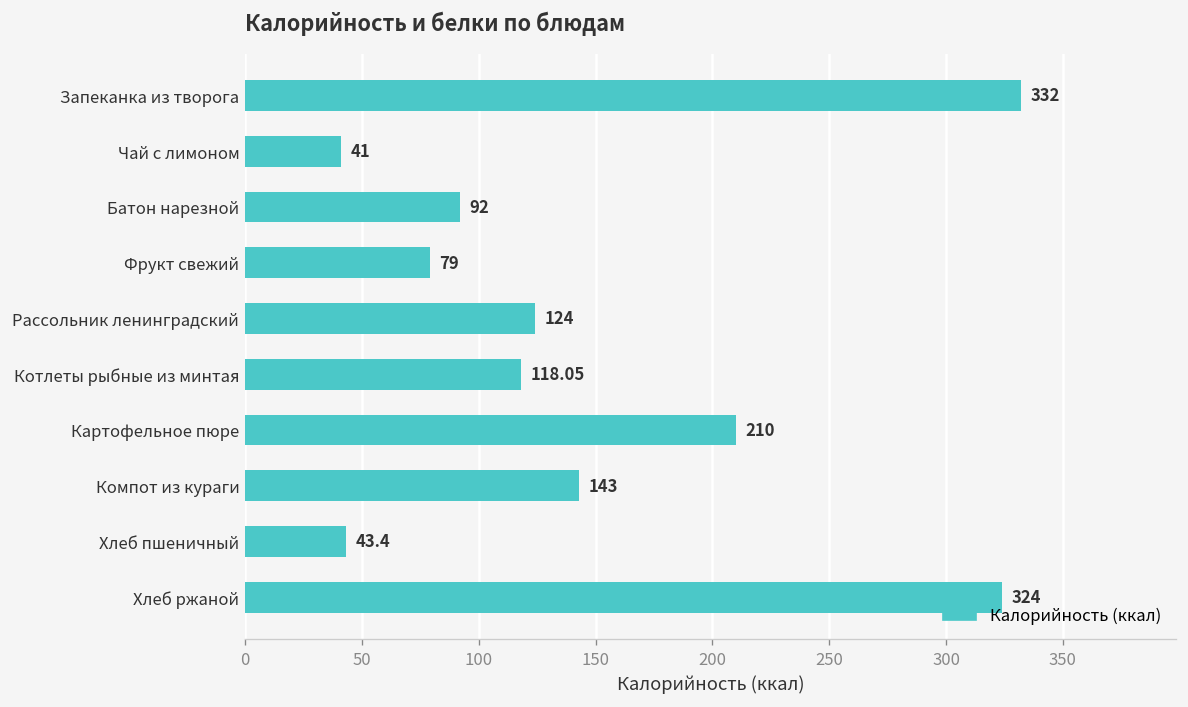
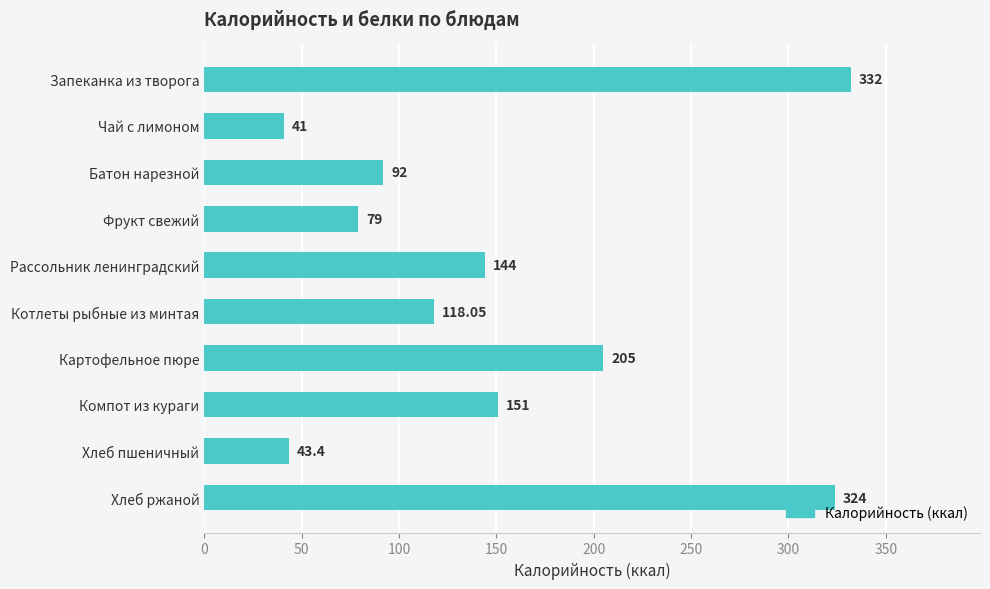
Рассольник ленинградский: 124 -> 144
Картофельное пюре: 210 -> 205
Компот из кураги: 143 -> 151
